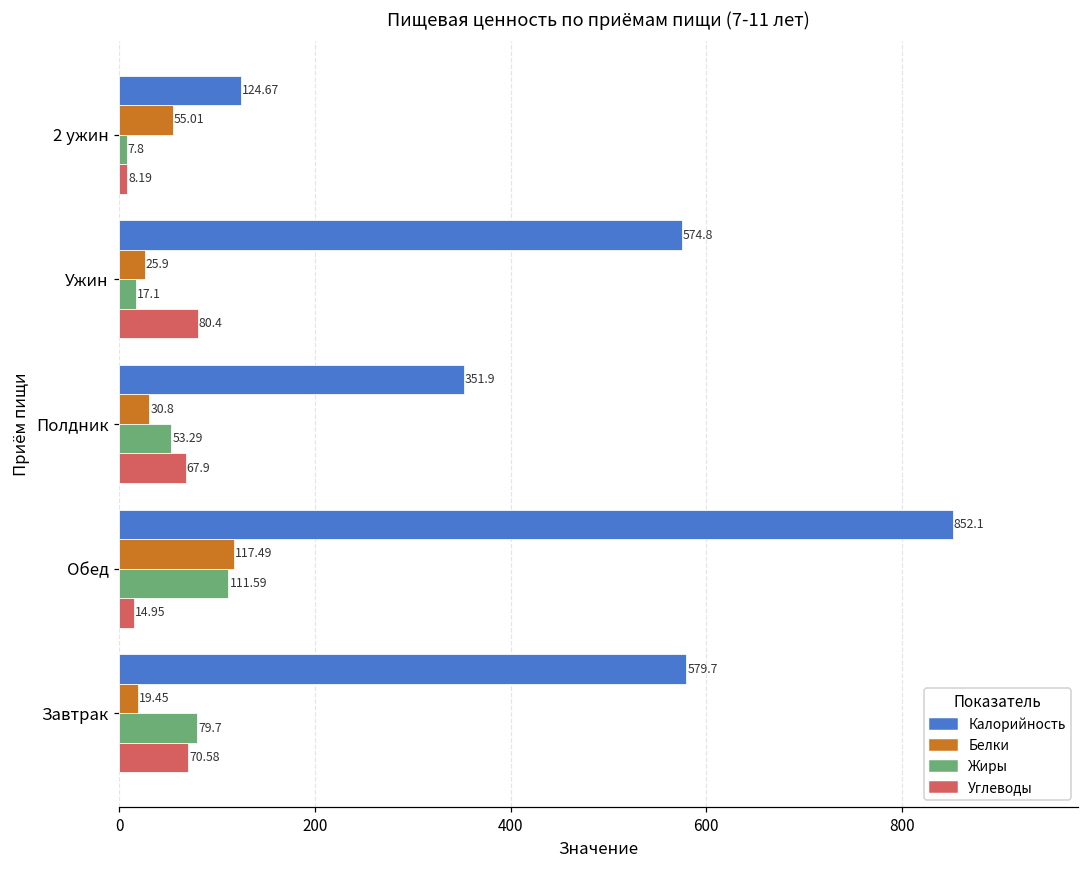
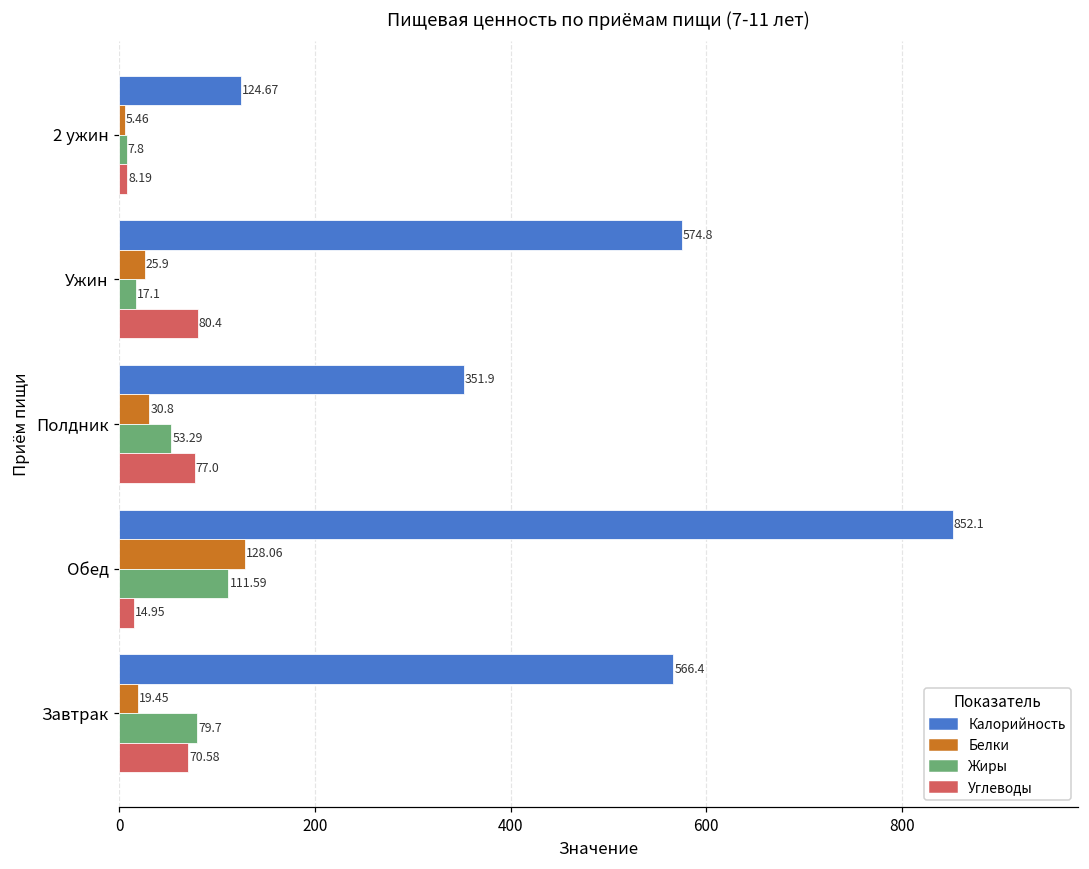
Белки, 2 ужин: 55.01 -> 5.46
Углеводы, Полдник: 67.9 -> 77.0
Белки, Обед: 117.49 -> 128.06
Калорийность, Завтрак: 579.7 -> 566.4
